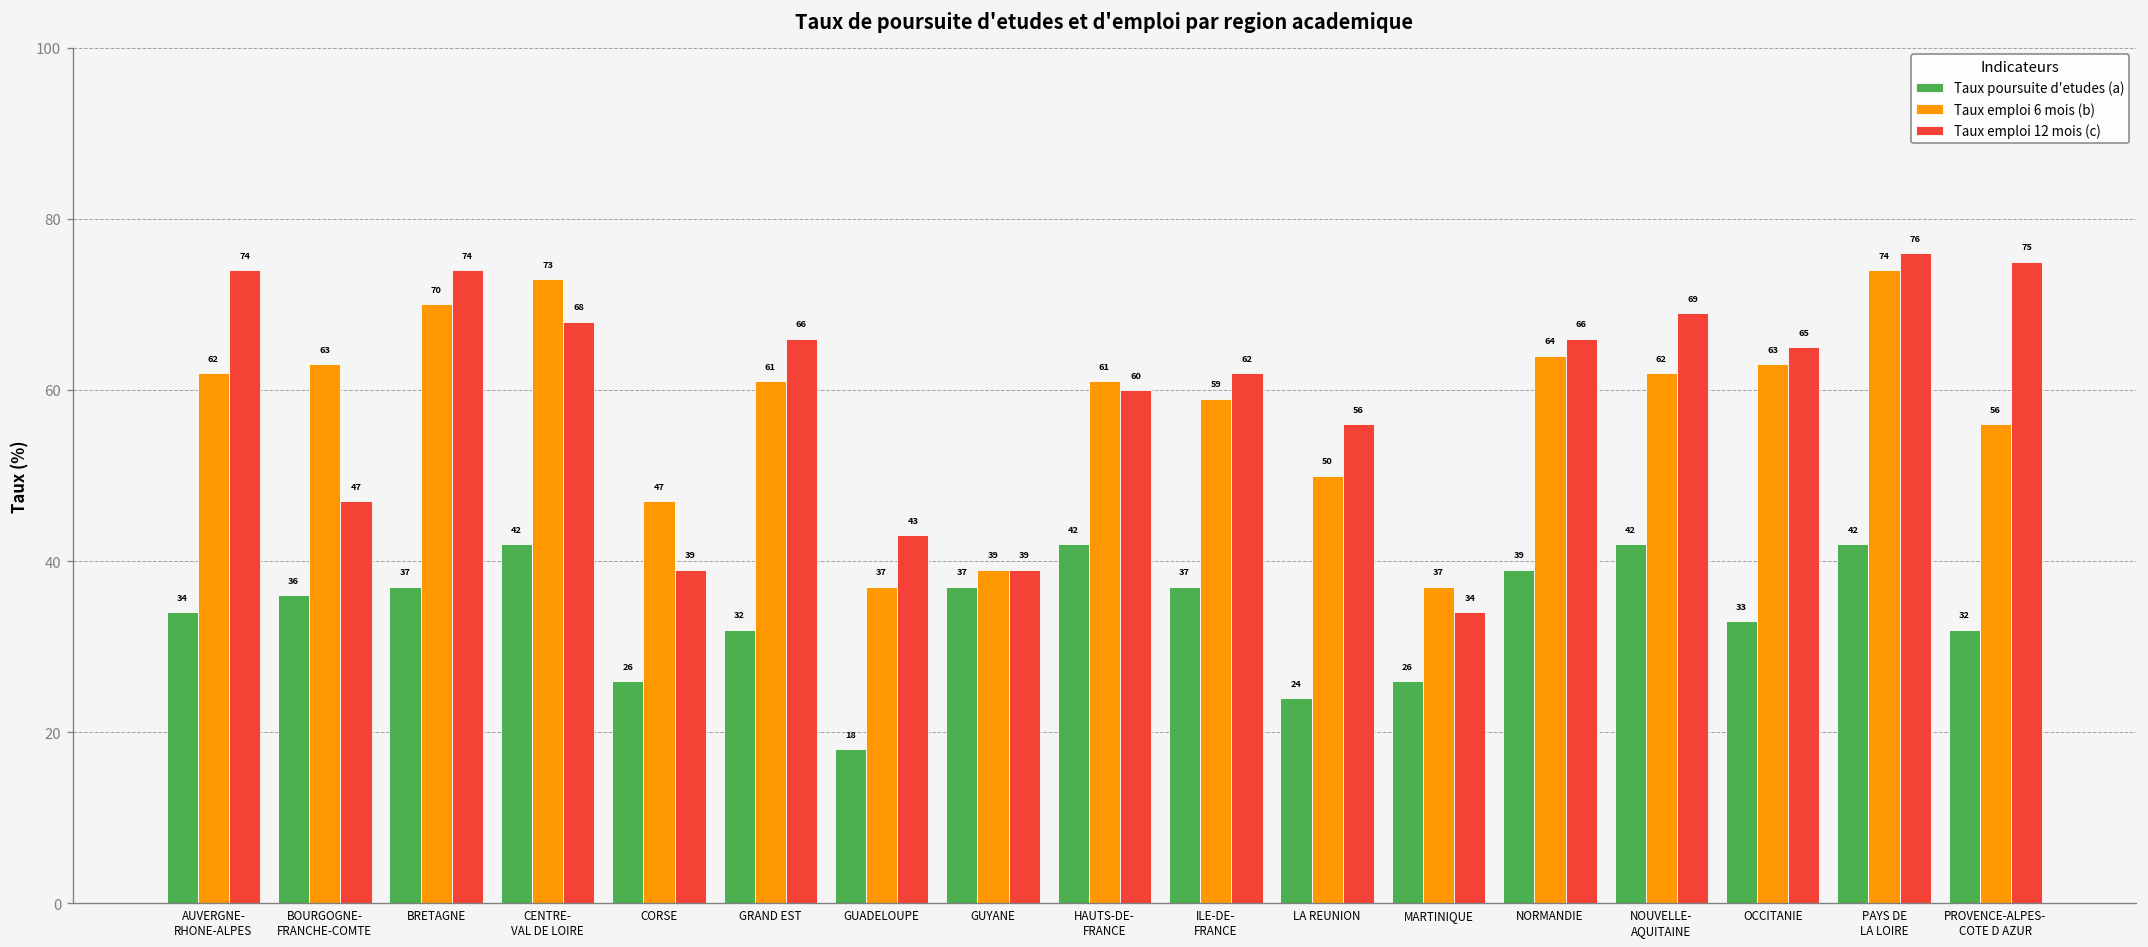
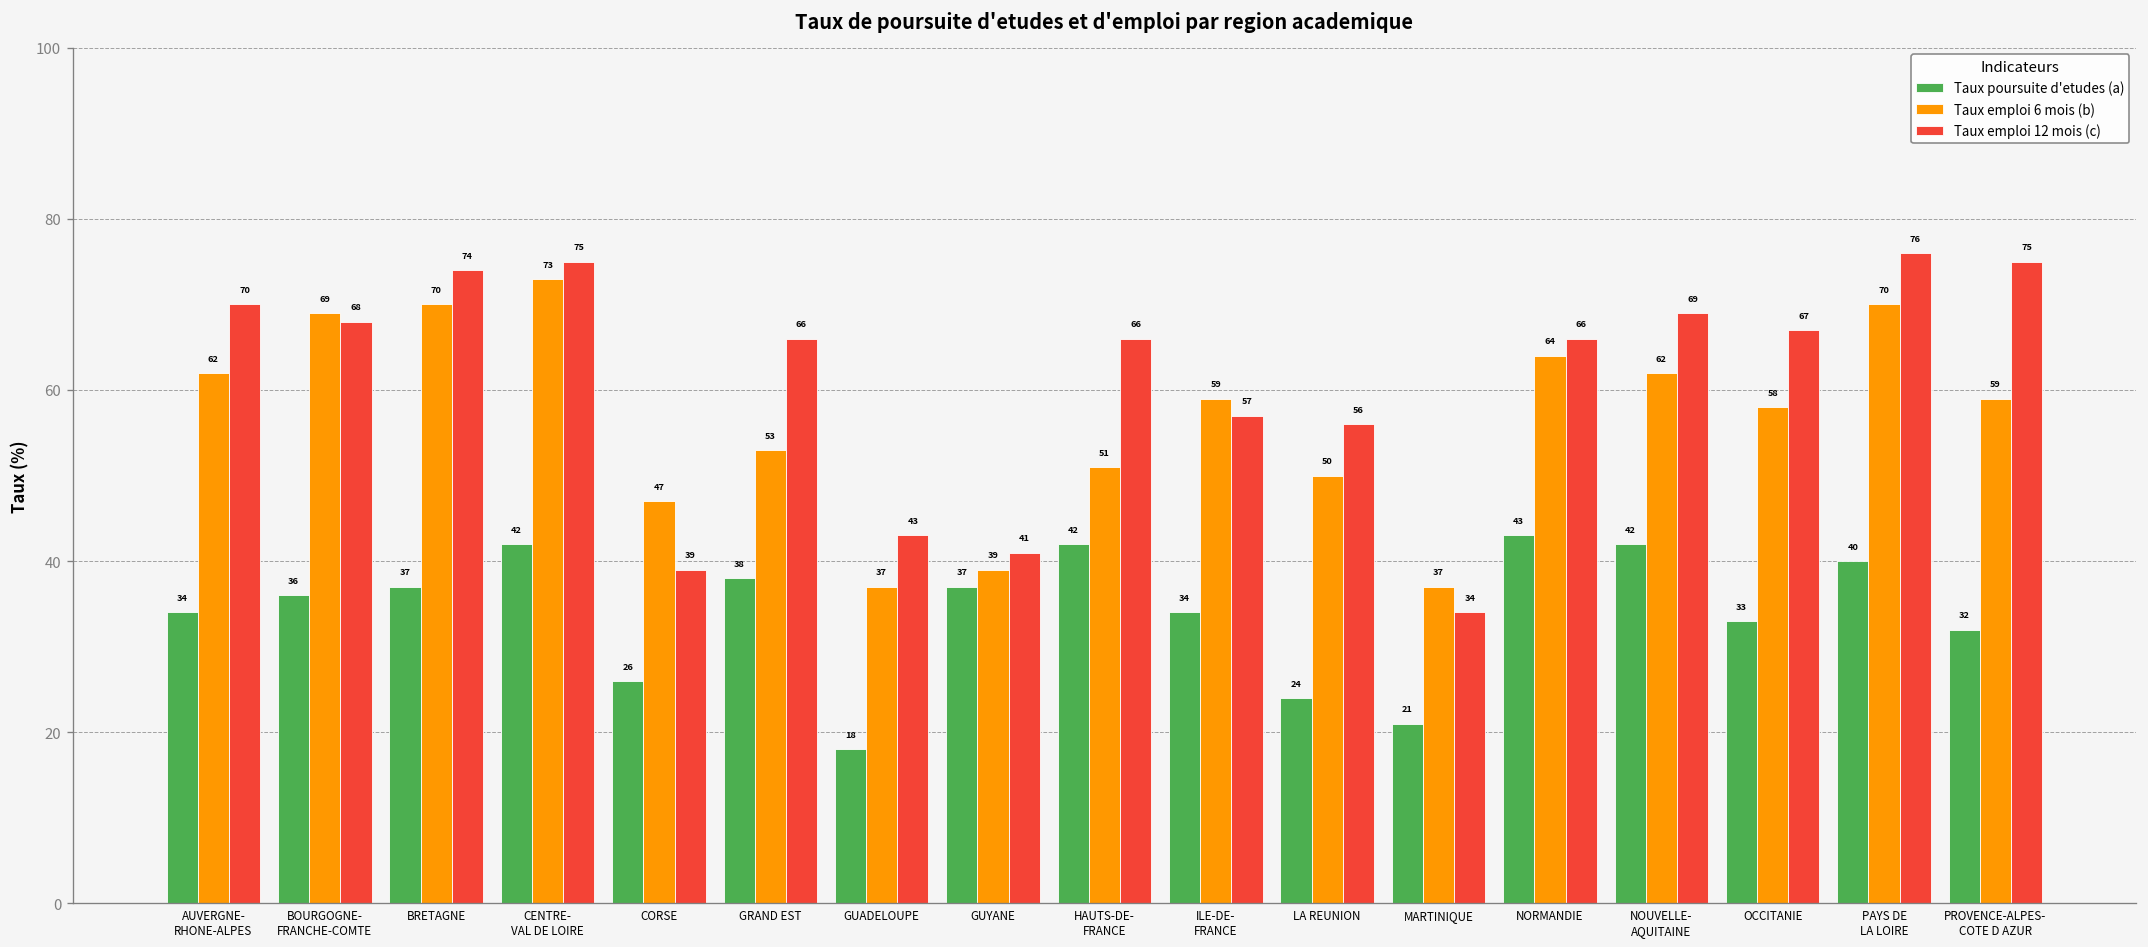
Taux emploi 12 mois (c), AUVERGNE- RHONE-ALPES: 74 -> 70
Taux emploi 6 mois (b), BOURGOGNE- FRANCHE-COMTE: 63 -> 69
Taux emploi 12 mois (c), BOURGOGNE- FRANCHE-COMTE: 47 -> 68
Taux emploi 12 mois (c), CENTRE- VAL DE LOIRE: 68 -> 75
Taux poursuite d'etudes (a), GRAND EST: 32 -> 38
Taux emploi 6 mois (b), GRAND EST: 61 -> 53
Taux emploi 12 mois (c), GUYANE: 39 -> 41
Taux emploi 6 mois (b), HAUTS-DE- FRANCE: 61 -> 51
Taux emploi 12 mois (c), HAUTS-DE- FRANCE: 60 -> 66
Taux poursuite d'etudes (a), ILE-DE- FRANCE: 37 -> 34
Taux emploi 12 mois (c), ILE-DE- FRANCE: 62 -> 57
Taux poursuite d'etudes (a), MARTINIQUE: 26 -> 21
Taux poursuite d'etudes (a), NORMANDIE: 39 -> 43
Taux emploi 6 mois (b), OCCITANIE: 63 -> 58
Taux emploi 12 mois (c), OCCITANIE: 65 -> 67
Taux poursuite d'etudes (a), PAYS DE LA LOIRE: 42 -> 40
Taux emploi 6 mois (b), PAYS DE LA LOIRE: 74 -> 70
Taux emploi 6 mois (b), PROVENCE-ALPES- COTE D AZUR: 56 -> 59
